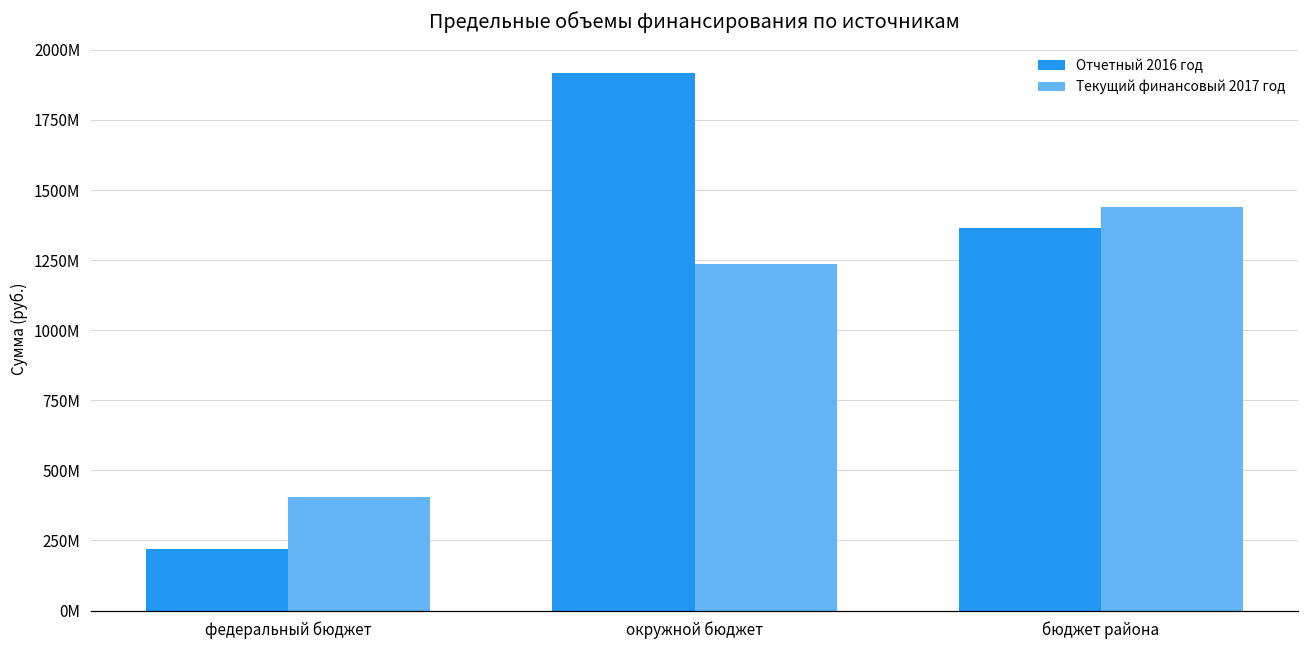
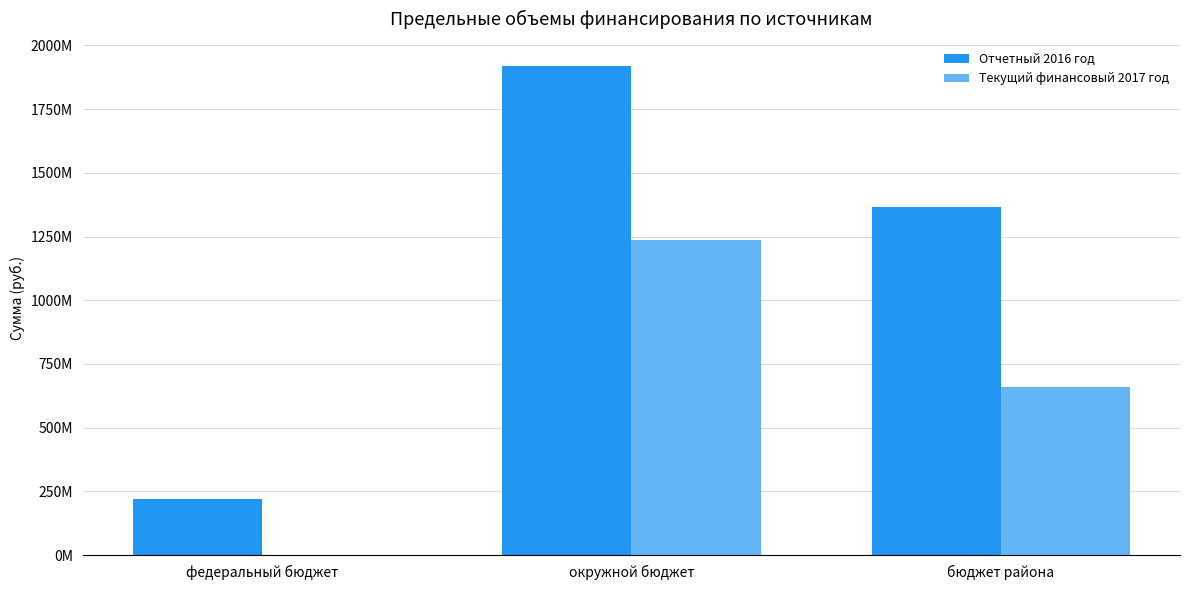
Текущий финансовый 2017 год, федеральный бюджет: 400000000 -> 0
Текущий финансовый 2017 год, бюджет района: 1440000000 -> 660000000
